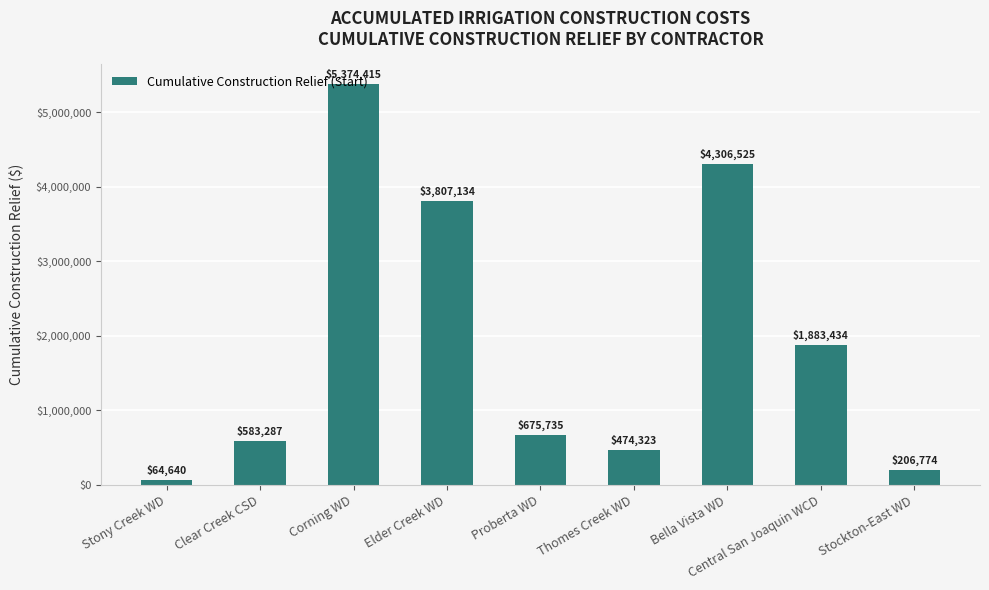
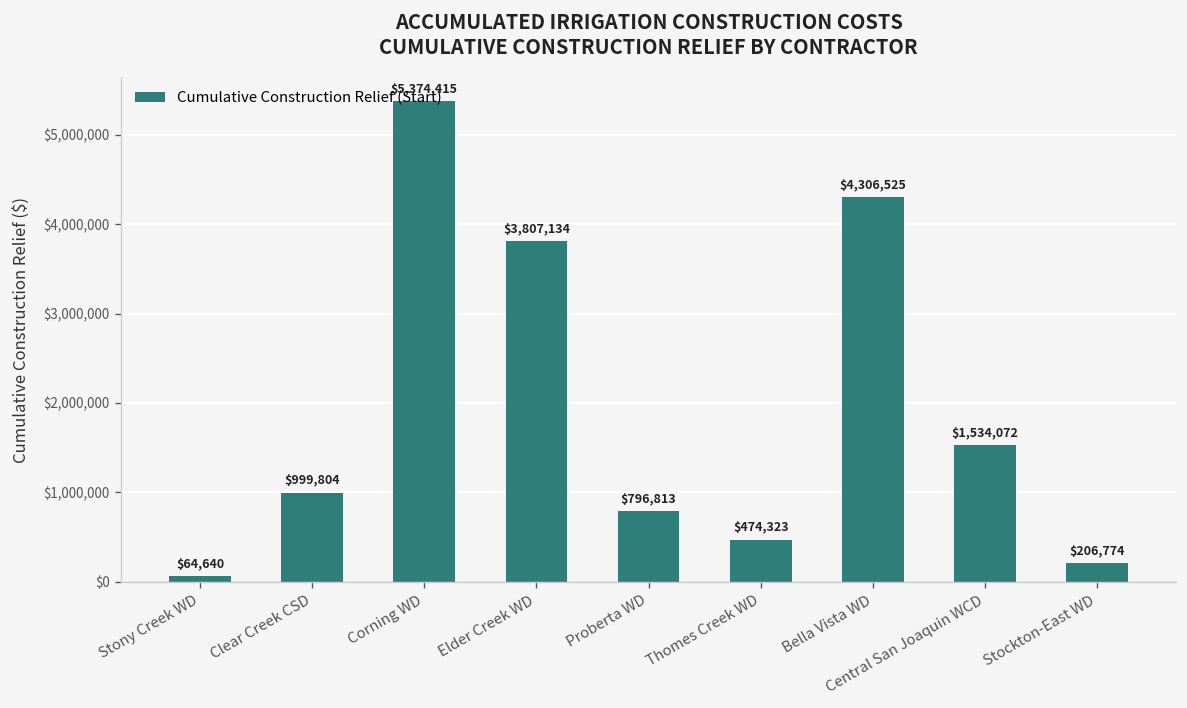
Clear Creek CSD: $583,287 -> $999,804
Proberta WD: $675,735 -> $796,813
Central San Joaquin WCD: $1,883,434 -> $1,534,072
